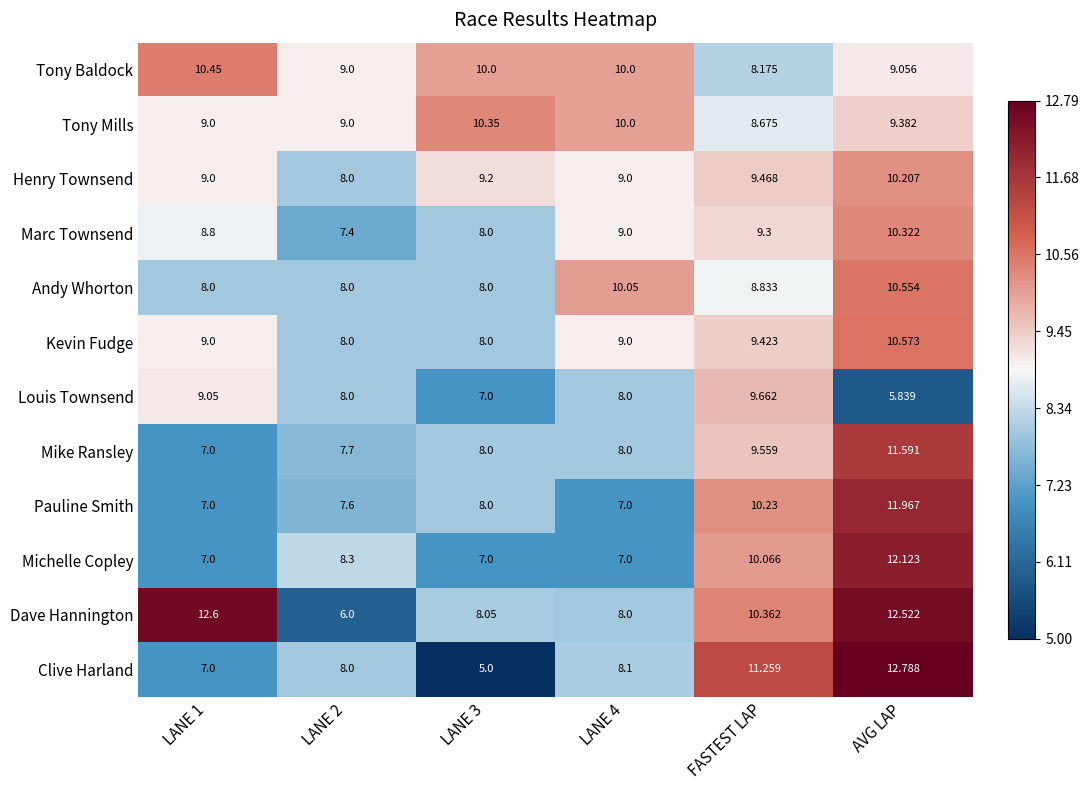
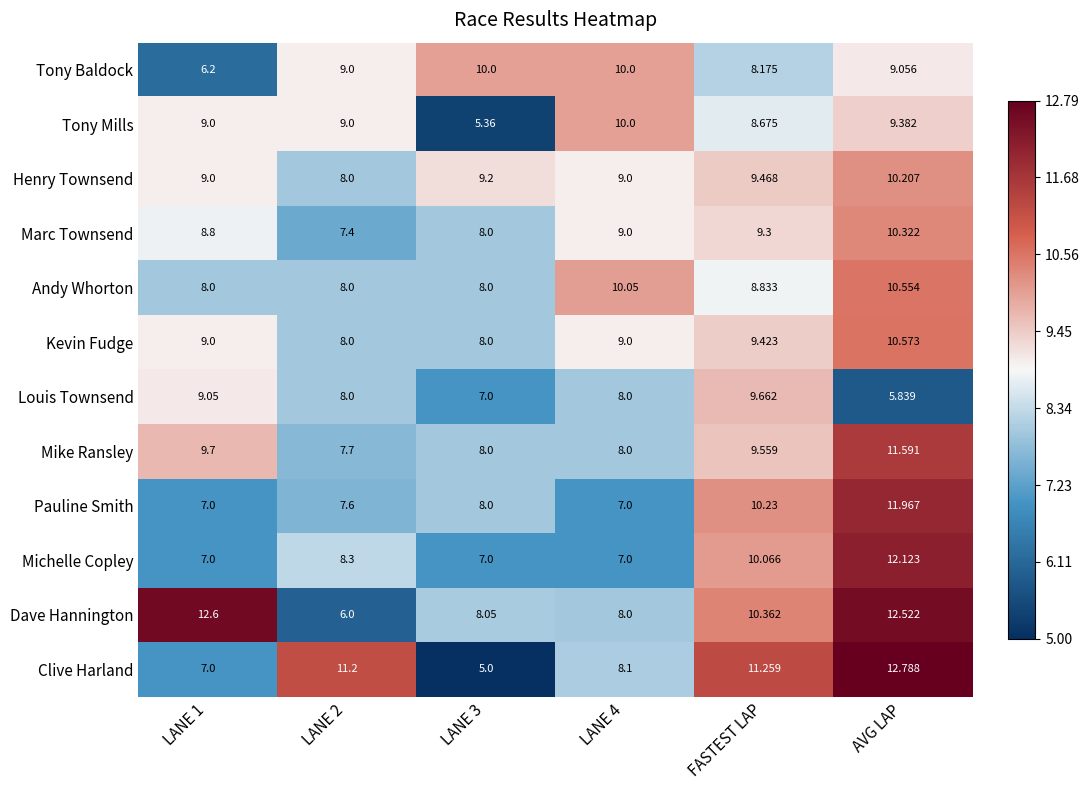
Tony Baldock, LANE 1: 10.45 -> 6.2
Tony Mills, LANE 3: 10.35 -> 5.36
Mike Ransley, LANE 1: 7.0 -> 9.7
Clive Harland, LANE 2: 8.0 -> 11.2
